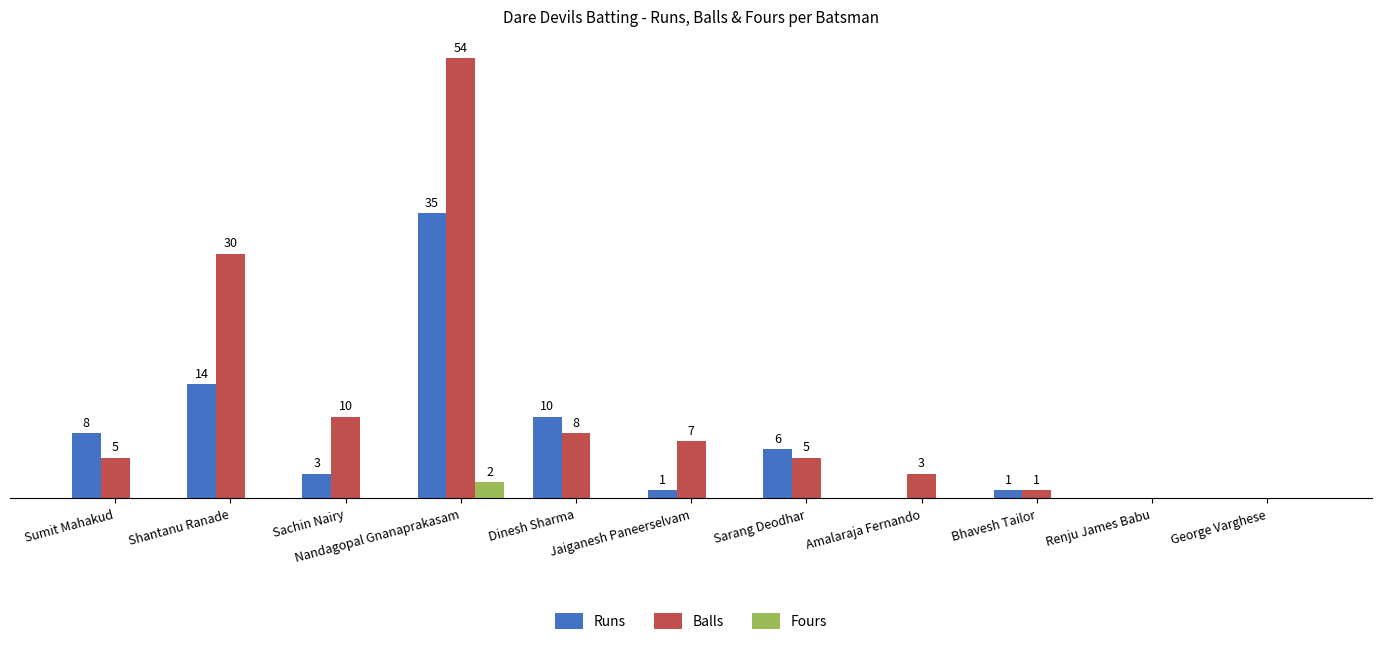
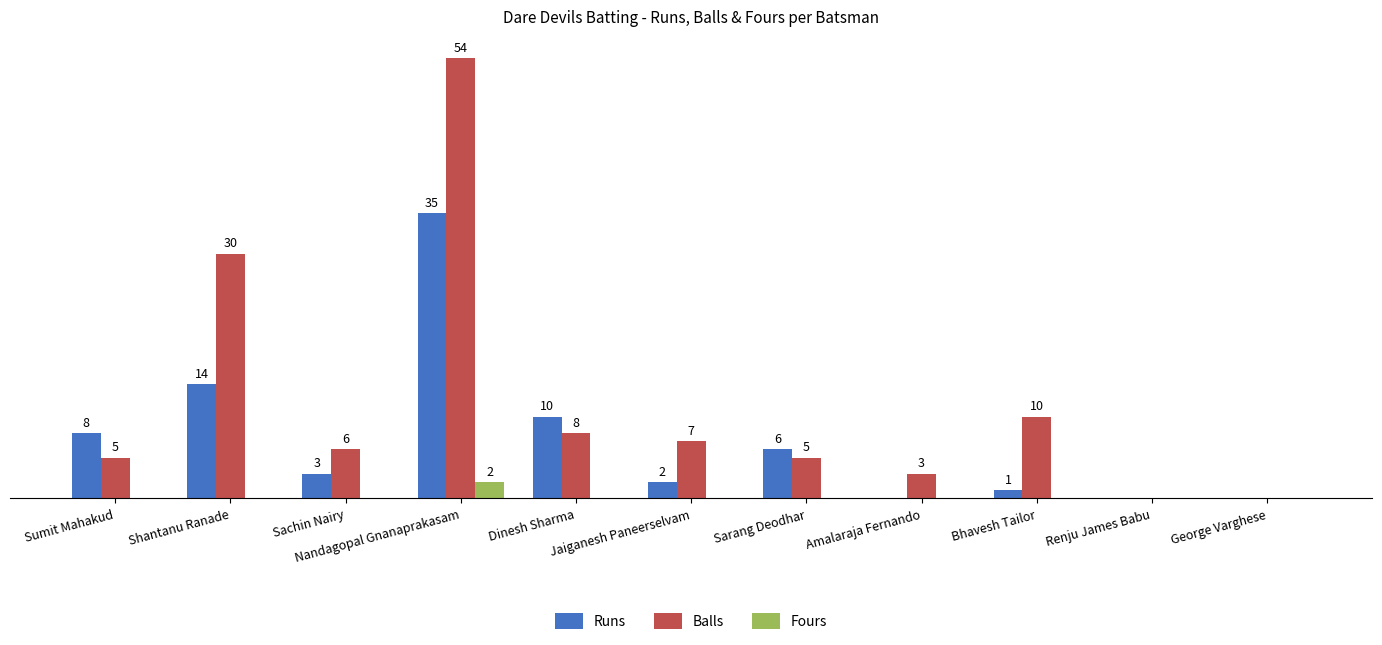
Balls, Sachin Nairy: 10 -> 6
Runs, Jaiganesh Paneerselvam: 1 -> 2
Balls, Bhavesh Tailor: 1 -> 10
